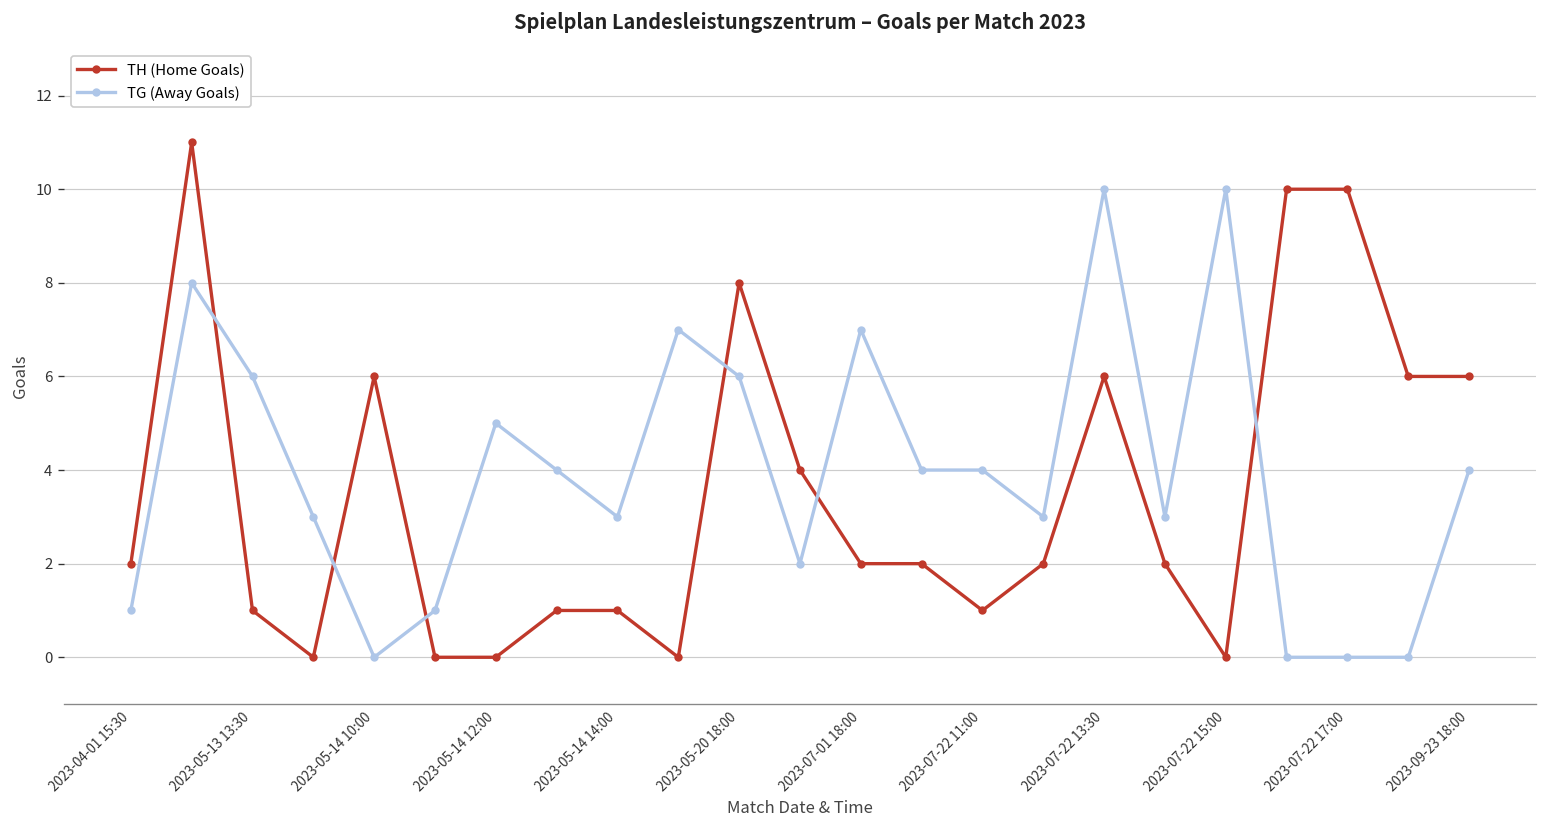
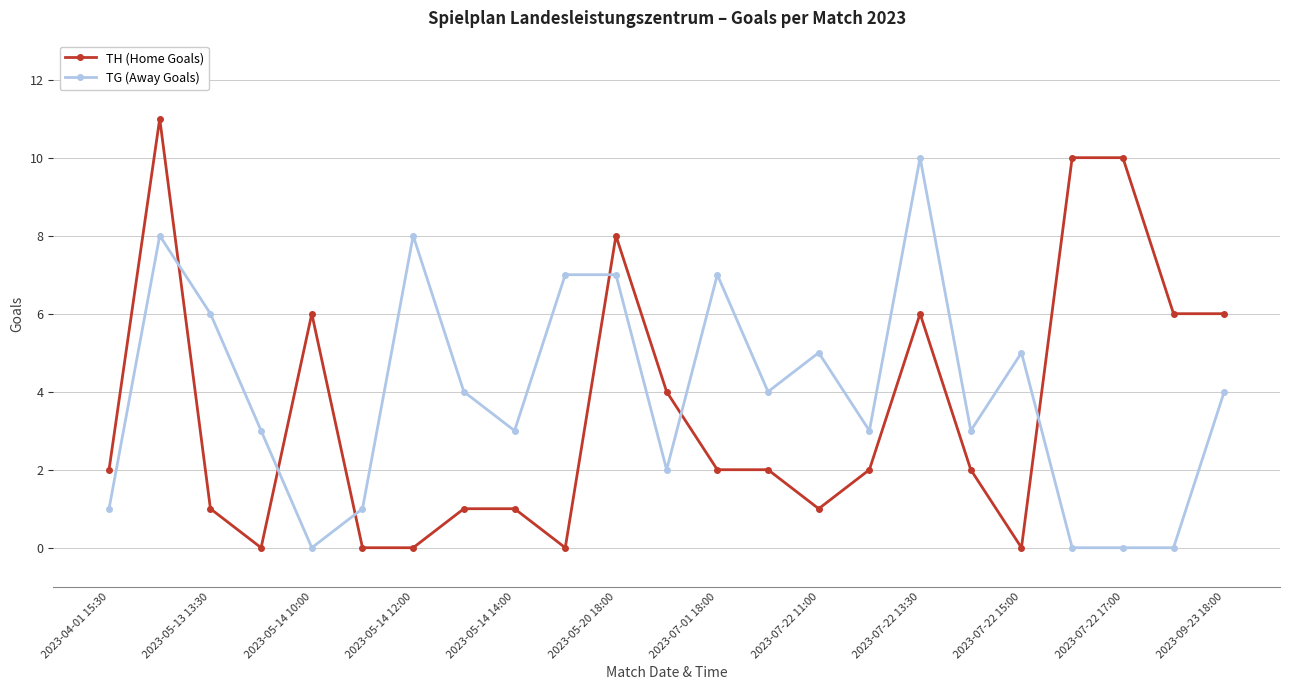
TG (Away Goals), 2023-05-14 12:00: 5 -> 8
TG (Away Goals), 2023-05-20 18:00: 6 -> 7
TG (Away Goals), 2023-07-22 11:00: 4 -> 5
TG (Away Goals), 2023-07-22 15:00: 10 -> 5
